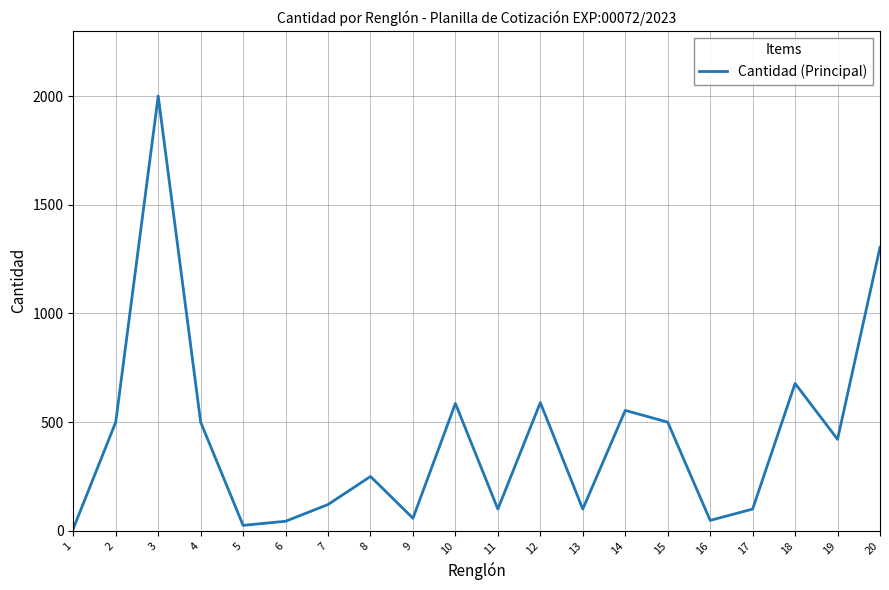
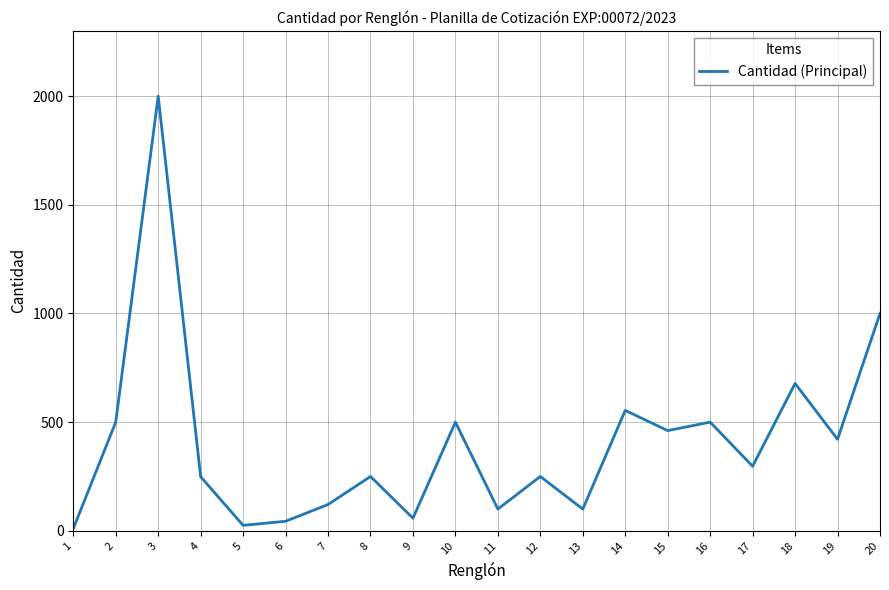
4: 500 -> 250
10: 590 -> 500
12: 590 -> 250
15: 500 -> 460
16: 50 -> 500
17: 100 -> 300
20: 1300 -> 1000
